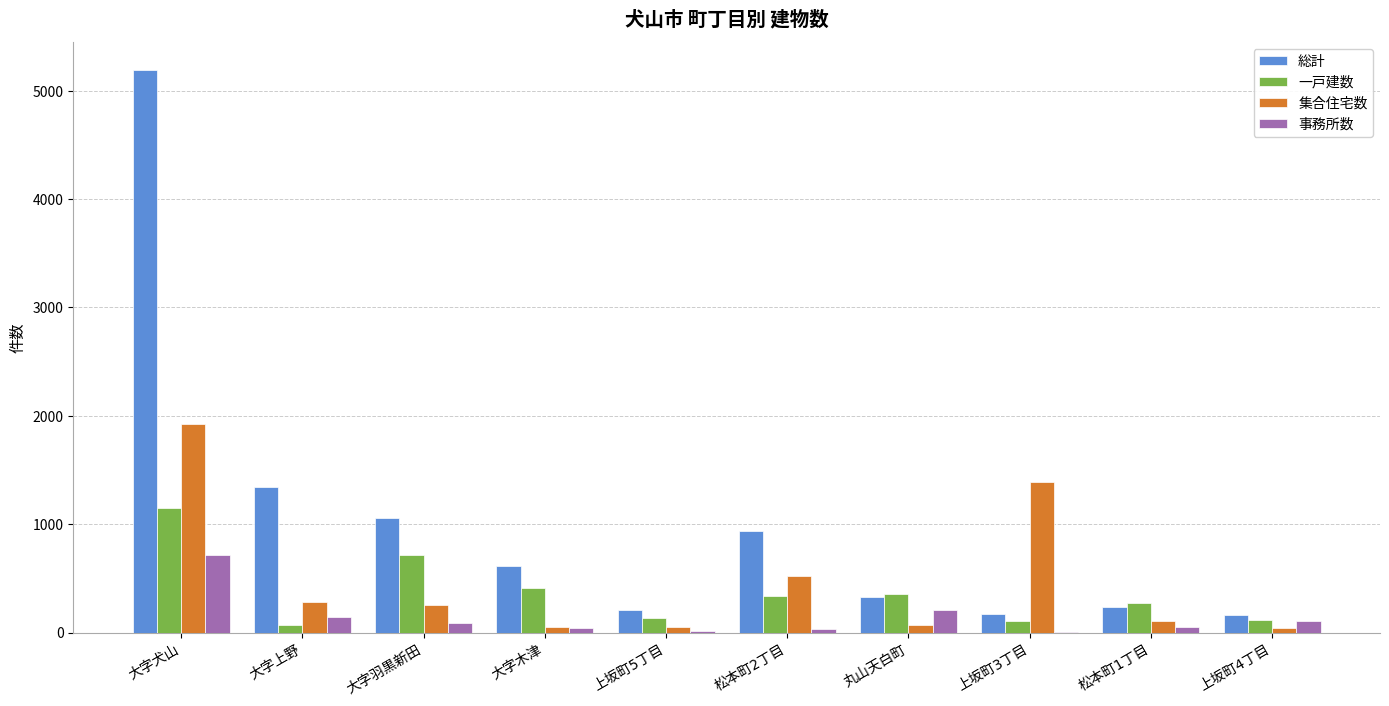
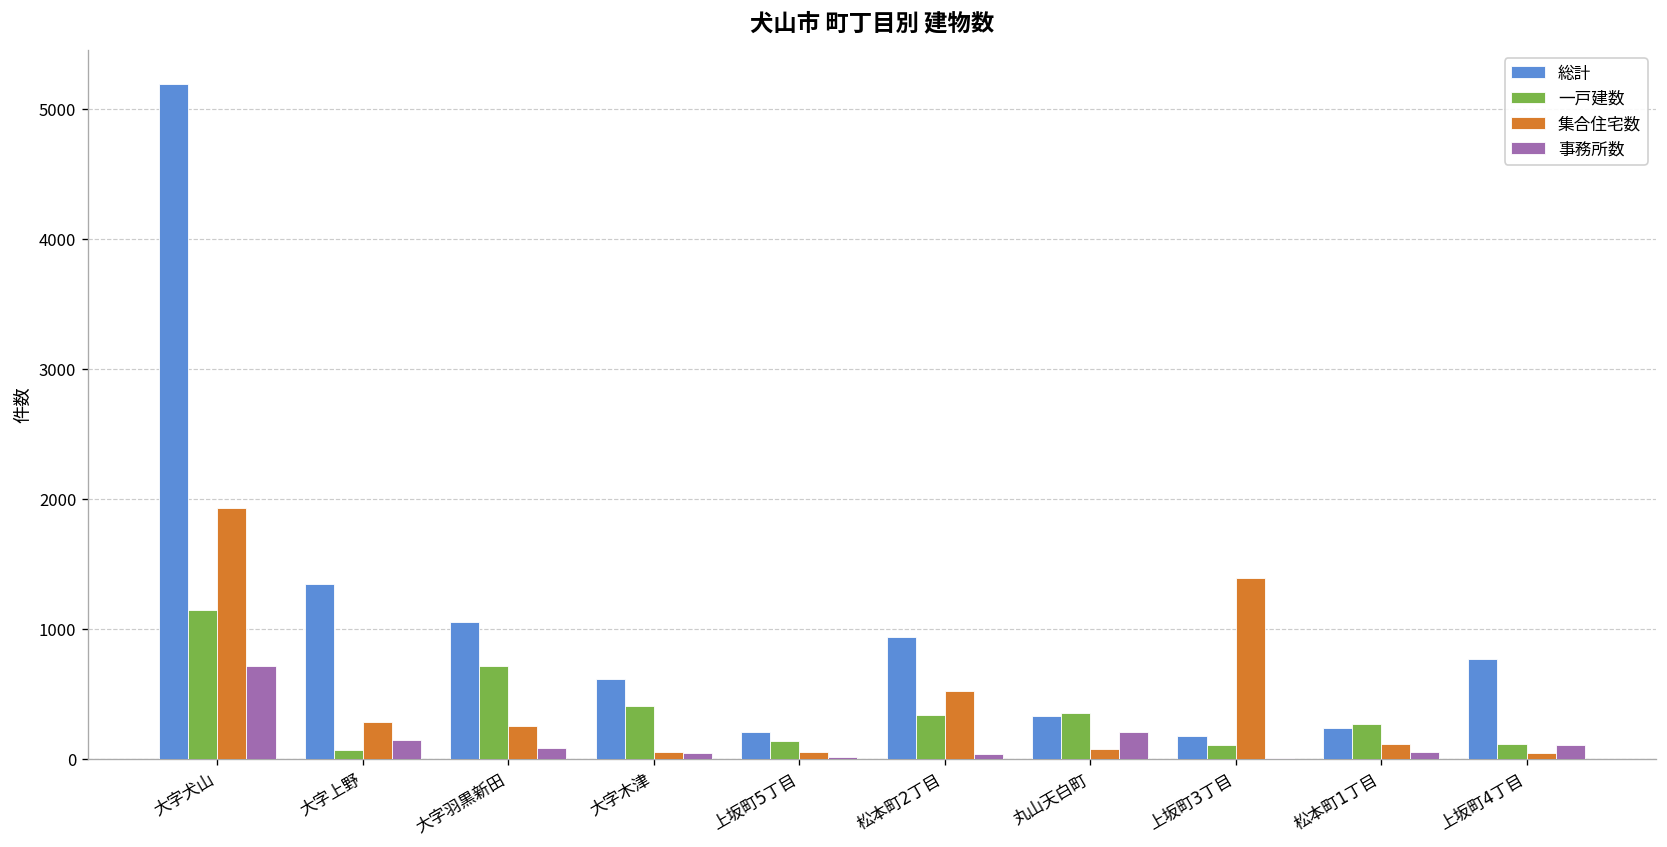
総計, 上坂町4丁目: 160 -> 760
